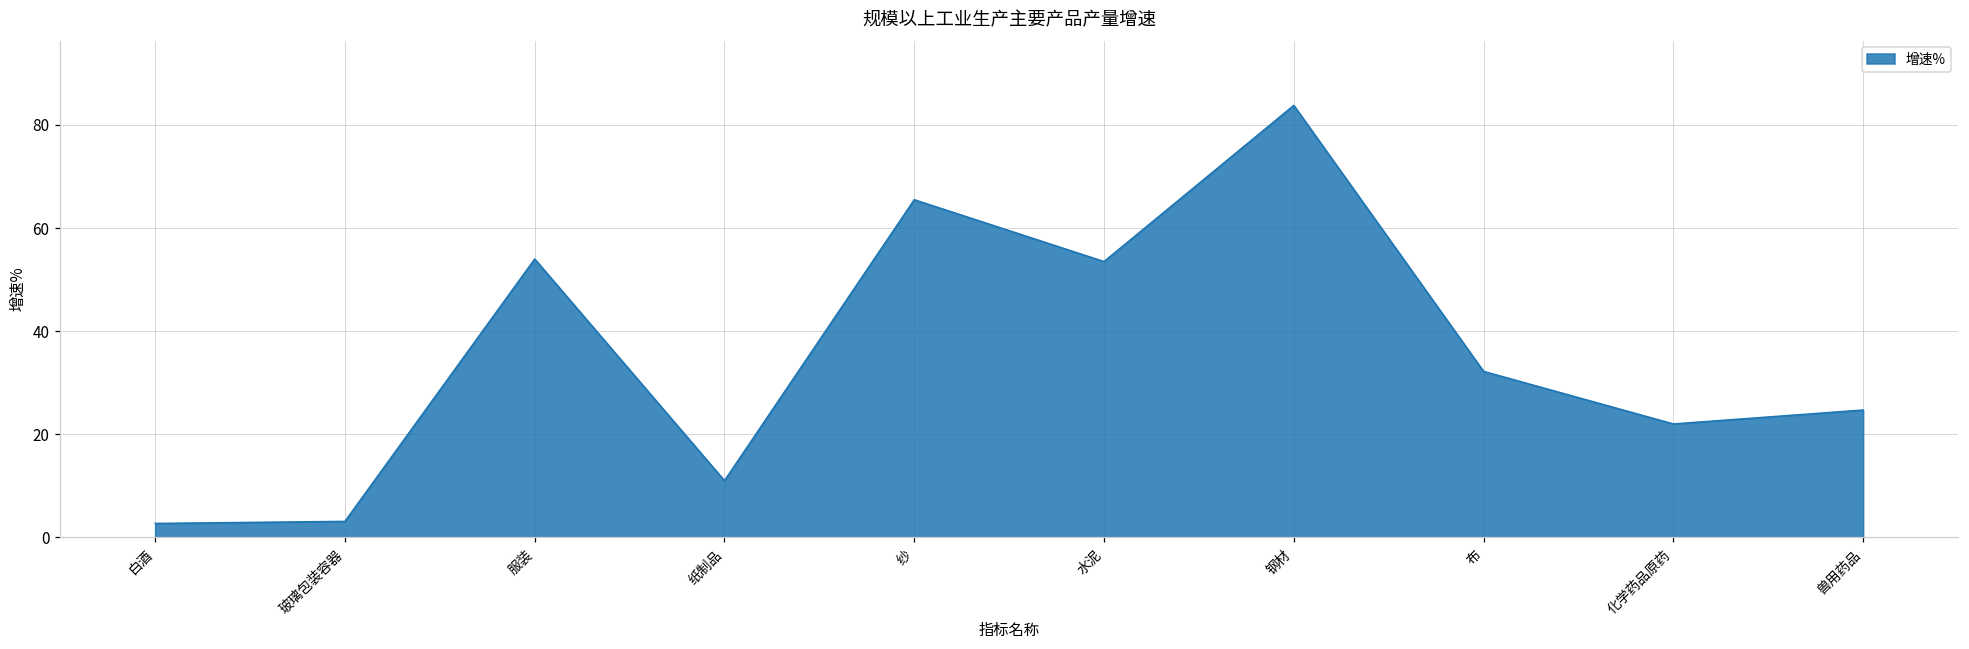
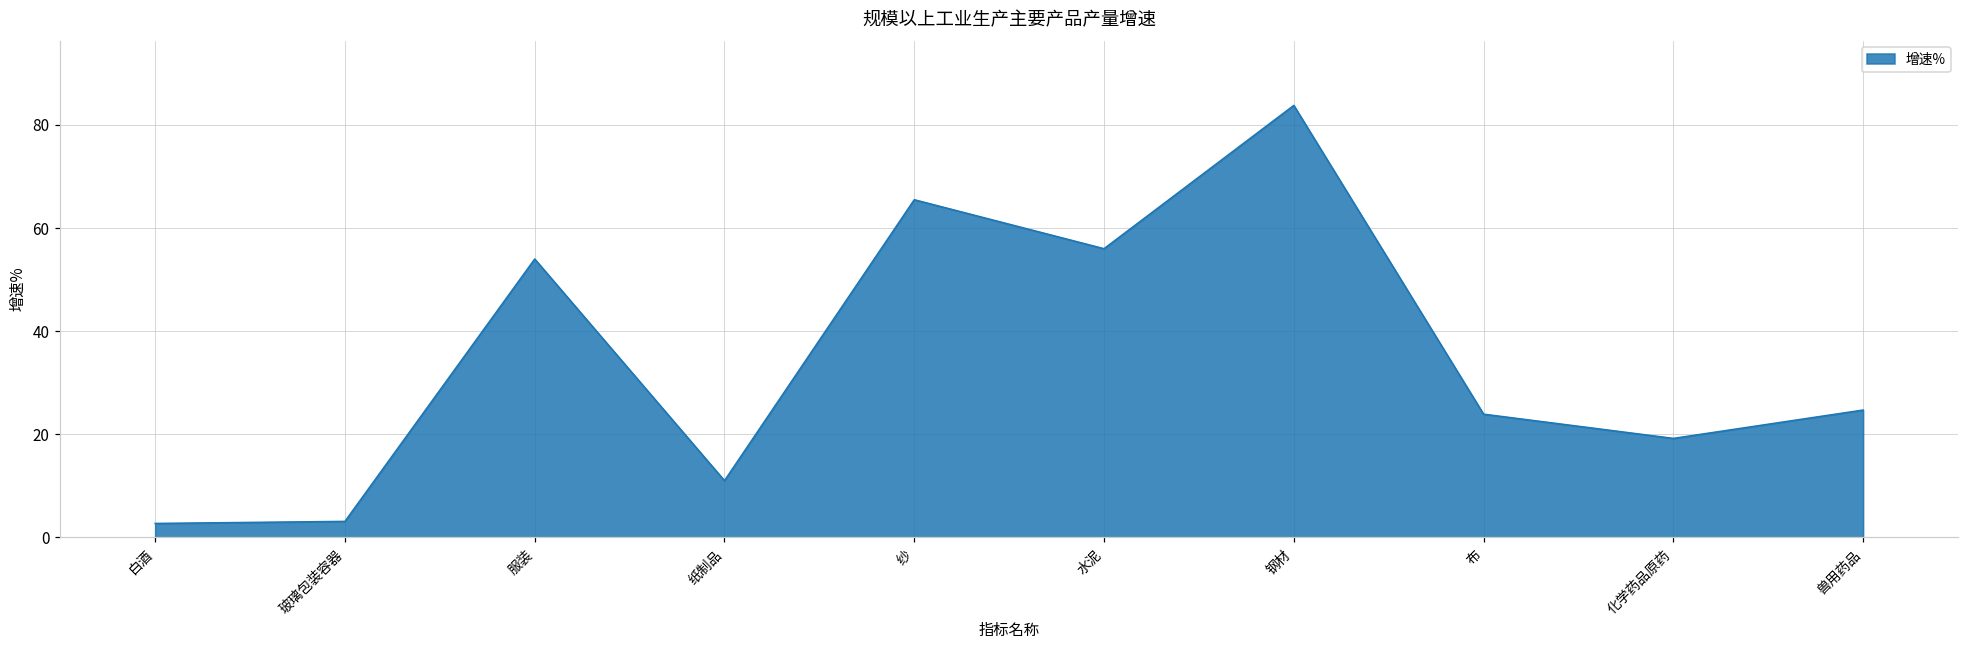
水泥: 54 -> 56
布: 32 -> 24
化学药品原药: 22 -> 19
